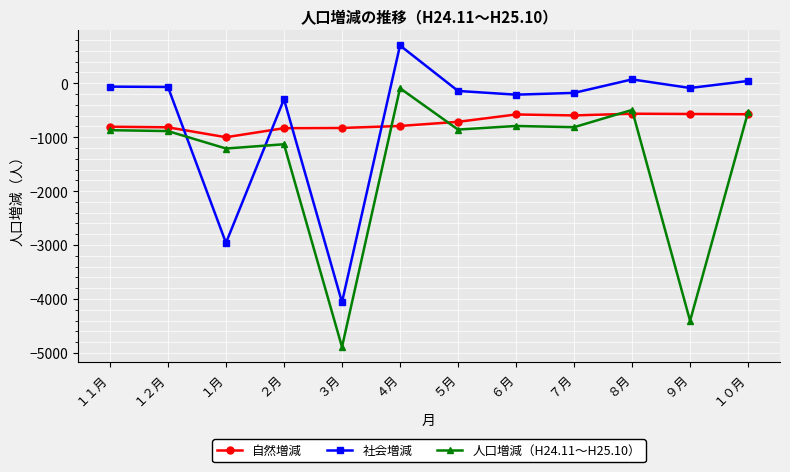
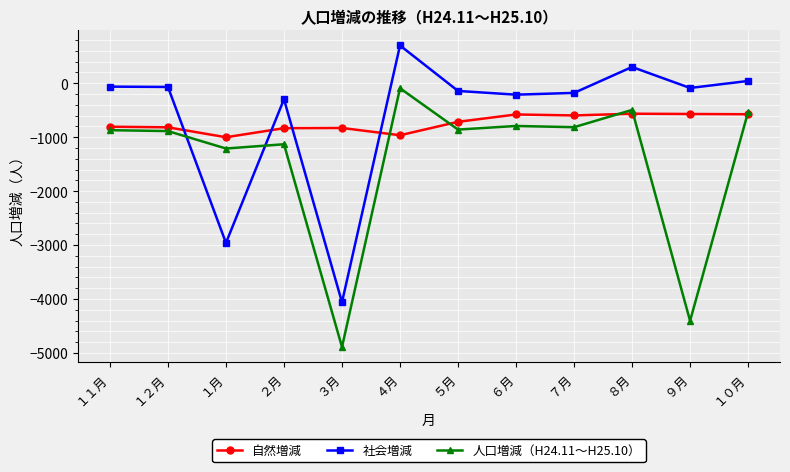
自然増減, ４月: -800 -> -1000
社会増減, ８月: 100 -> 300
